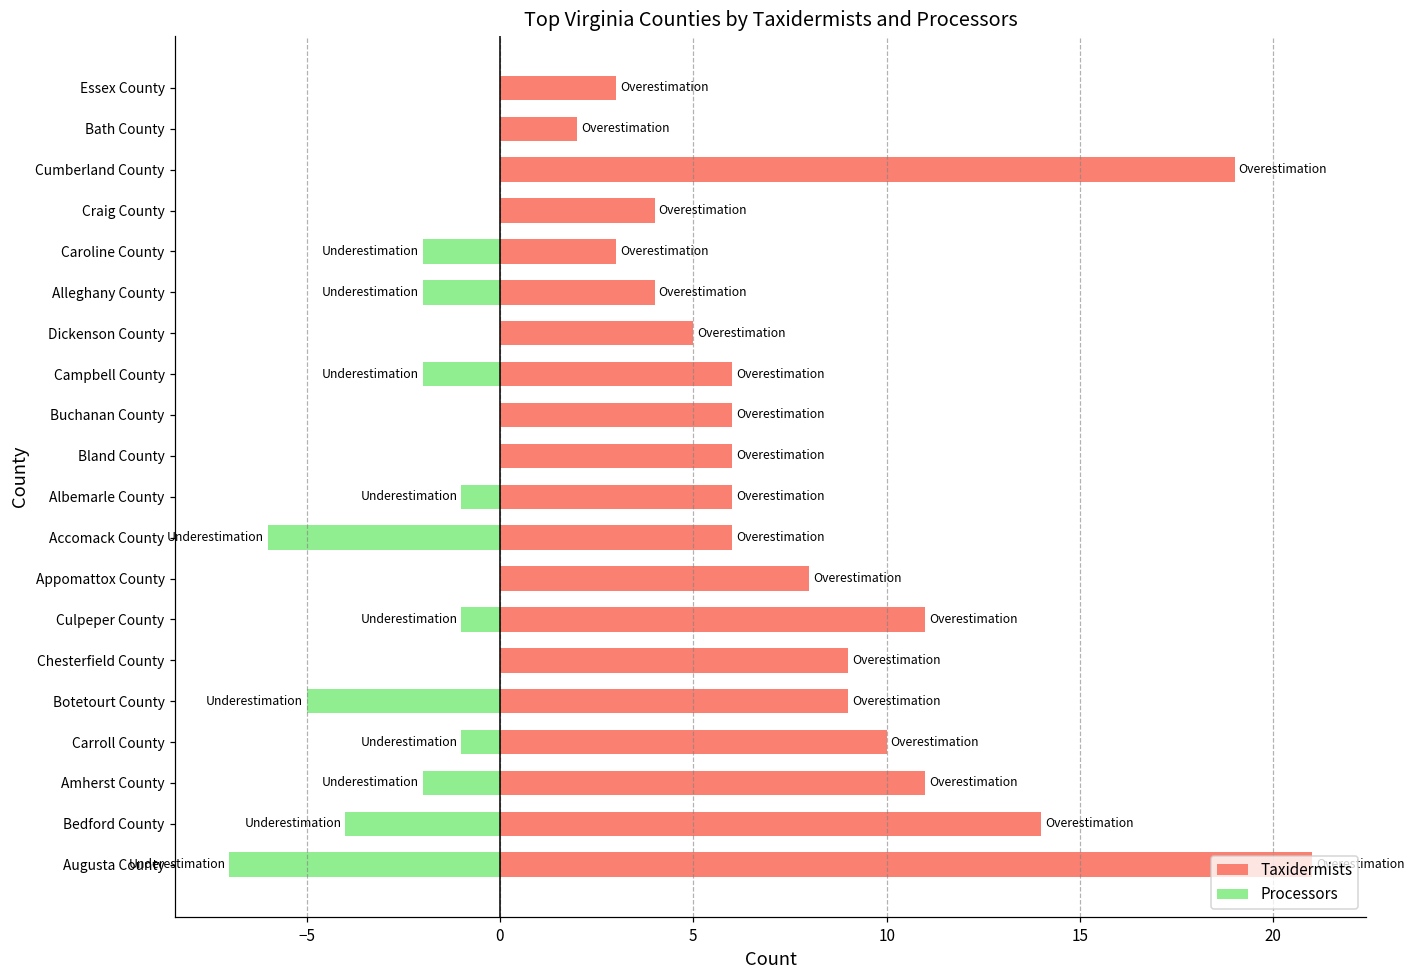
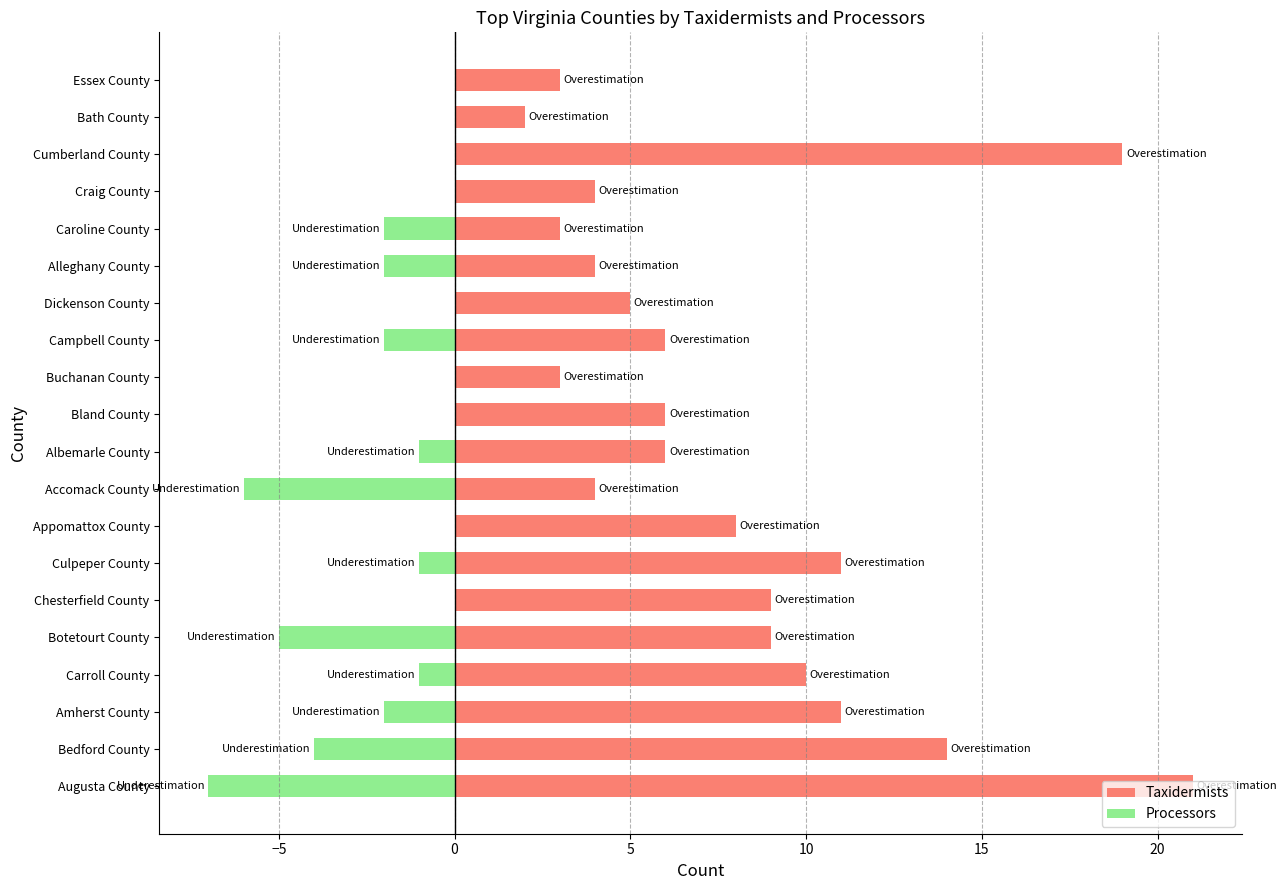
Taxidermists, Buchanan County: 6 -> 3
Taxidermists, Accomack County: 6 -> 4
